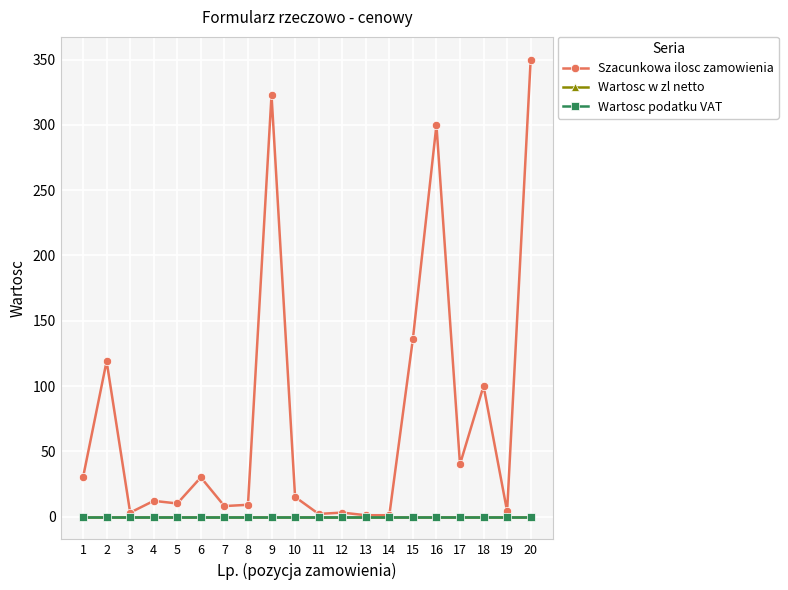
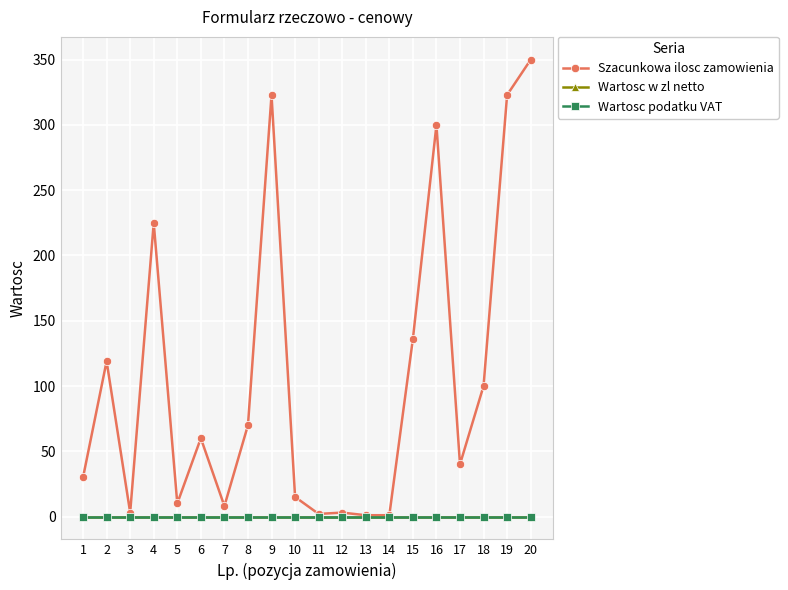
Szacunkowa ilosc zamowienia, 4: 12 -> 225
Szacunkowa ilosc zamowienia, 6: 30 -> 60
Szacunkowa ilosc zamowienia, 8: 9 -> 70
Szacunkowa ilosc zamowienia, 19: 4 -> 323
